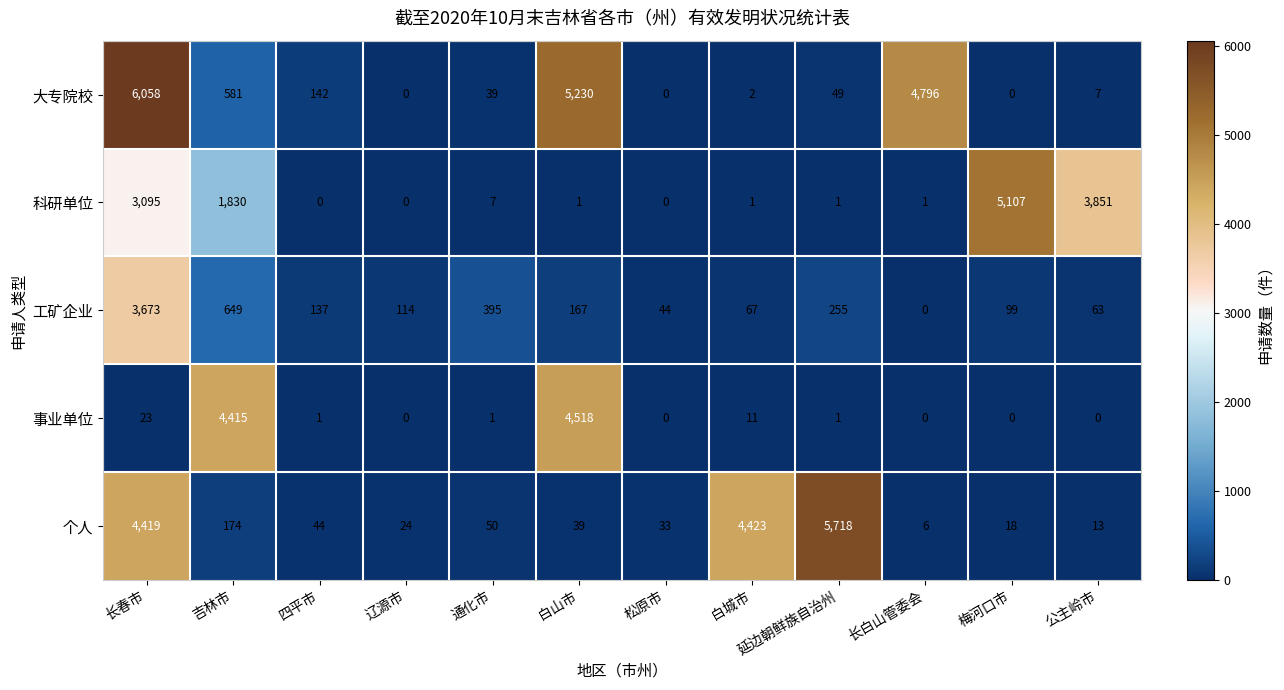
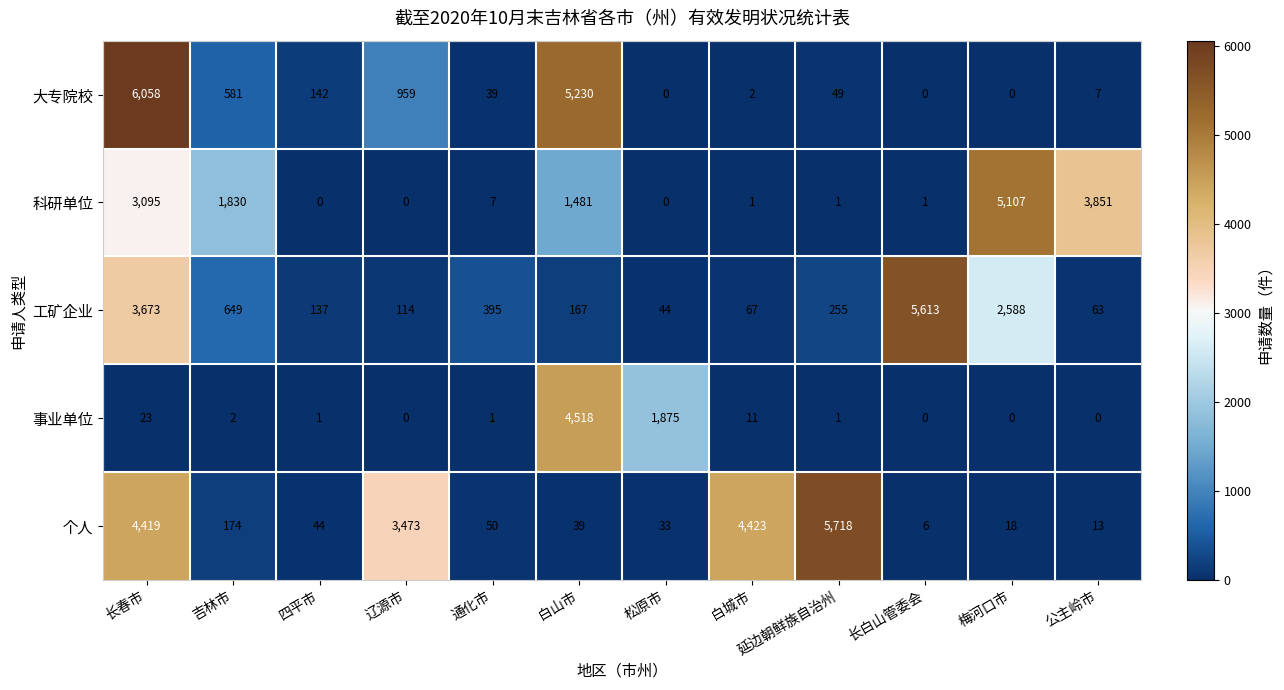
大专院校, 辽源市: 0 -> 959
大专院校, 长白山管委会: 4,796 -> 0
科研单位, 白山市: 1 -> 1,481
工矿企业, 长白山管委会: 0 -> 5,613
工矿企业, 梅河口市: 99 -> 2,588
事业单位, 吉林市: 4,415 -> 2
事业单位, 松原市: 0 -> 1,875
个人, 辽源市: 24 -> 3,473
